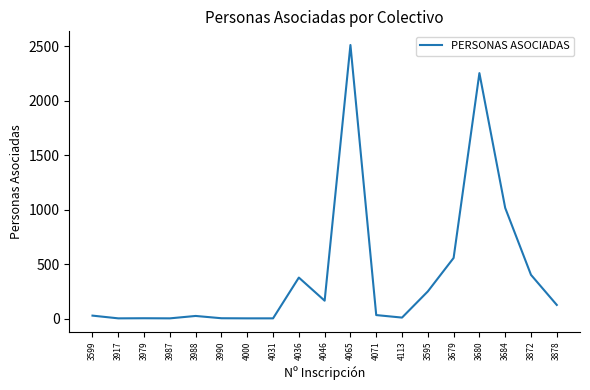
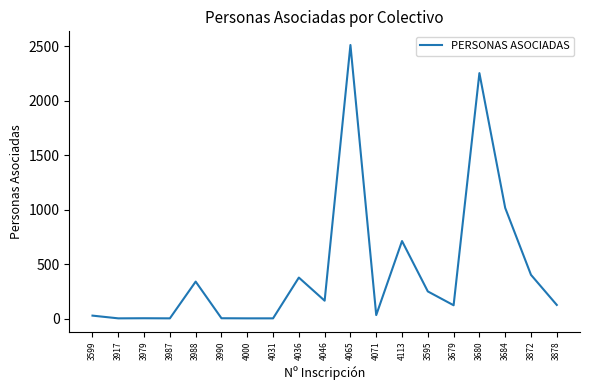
3988: 30 -> 340
4113: 10 -> 710
3679: 560 -> 120
